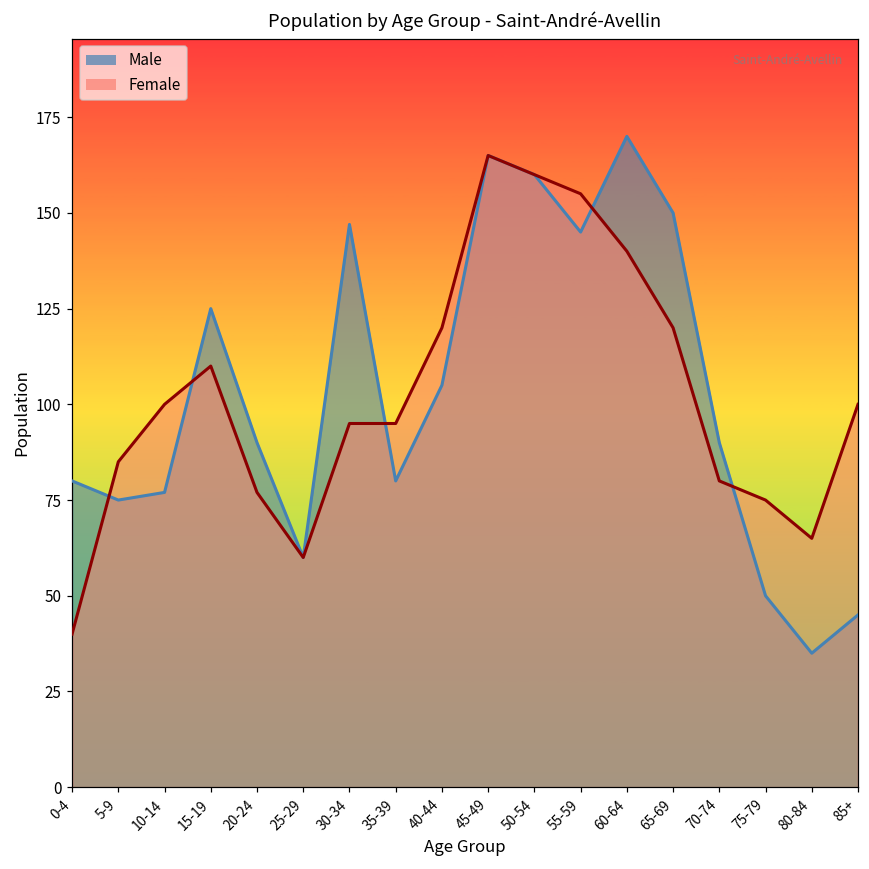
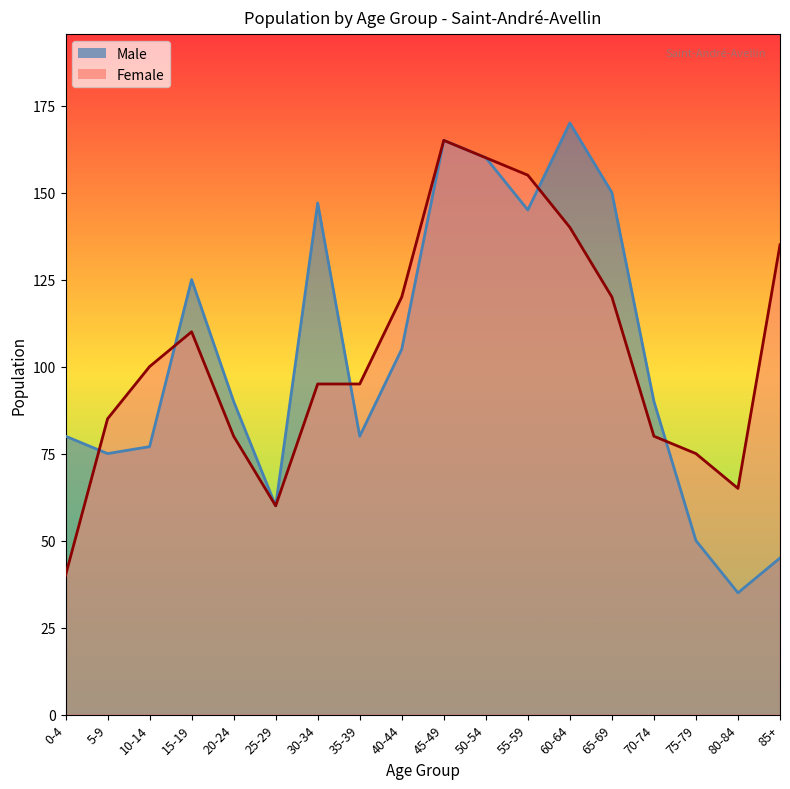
Female, 20-24: 77 -> 80
Female, 85+: 100 -> 135
